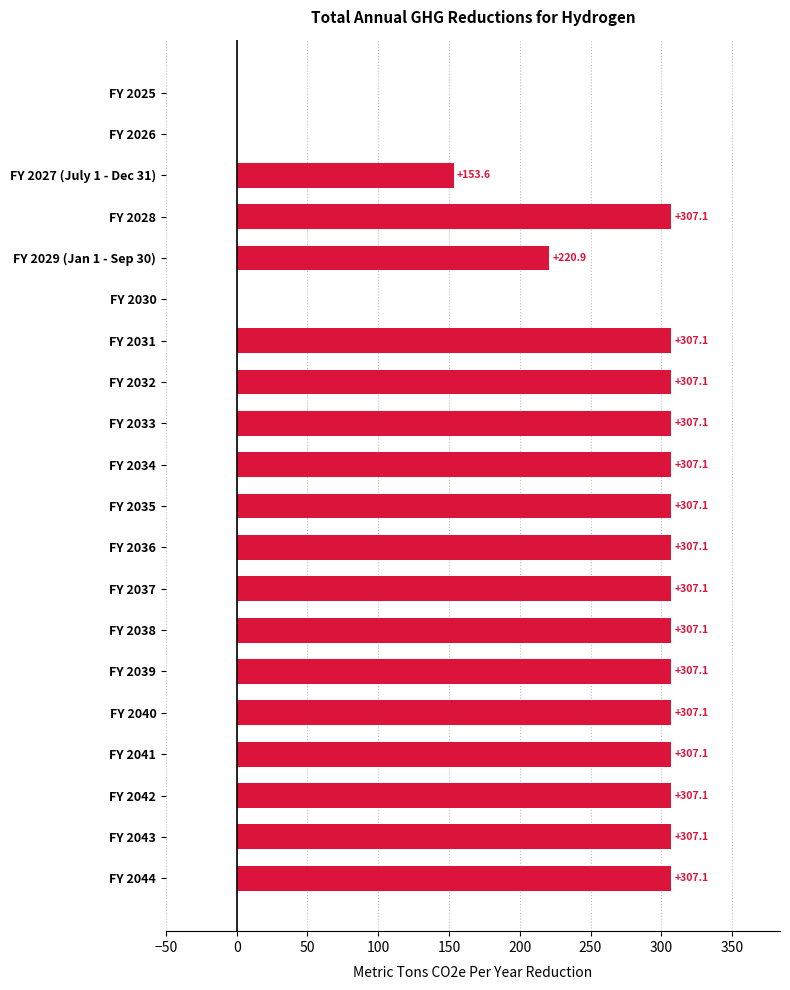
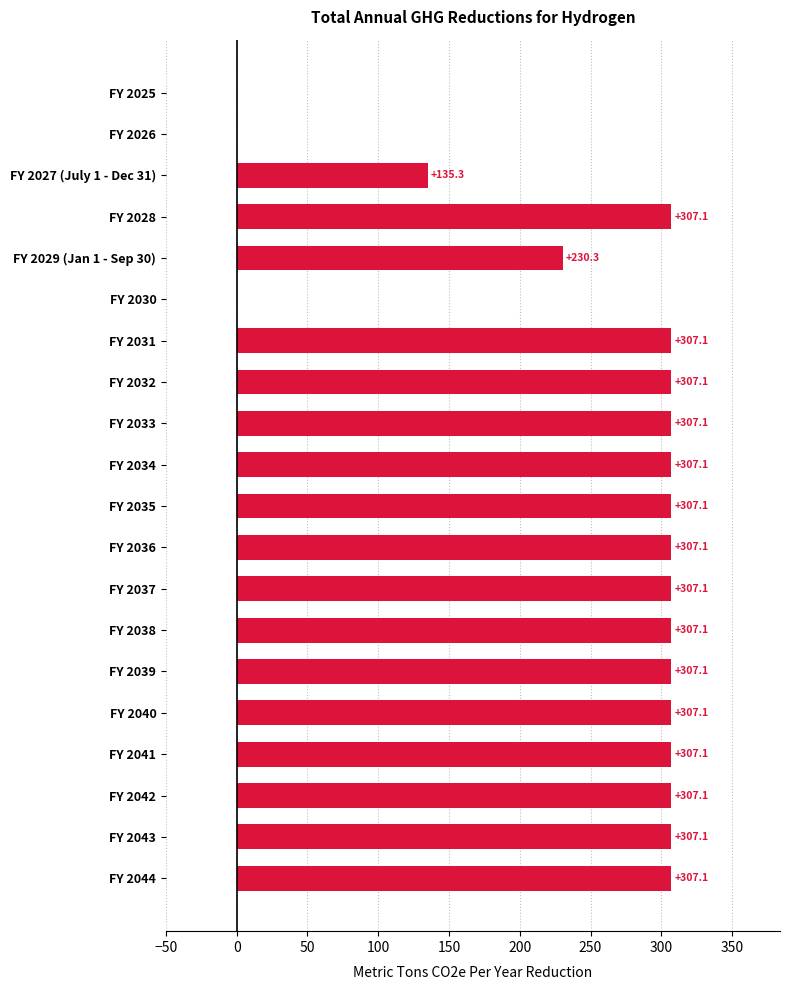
FY 2027 (July 1 - Dec 31): +153.6 -> +135.3
FY 2029 (Jan 1 - Sep 30): +220.9 -> +230.3
